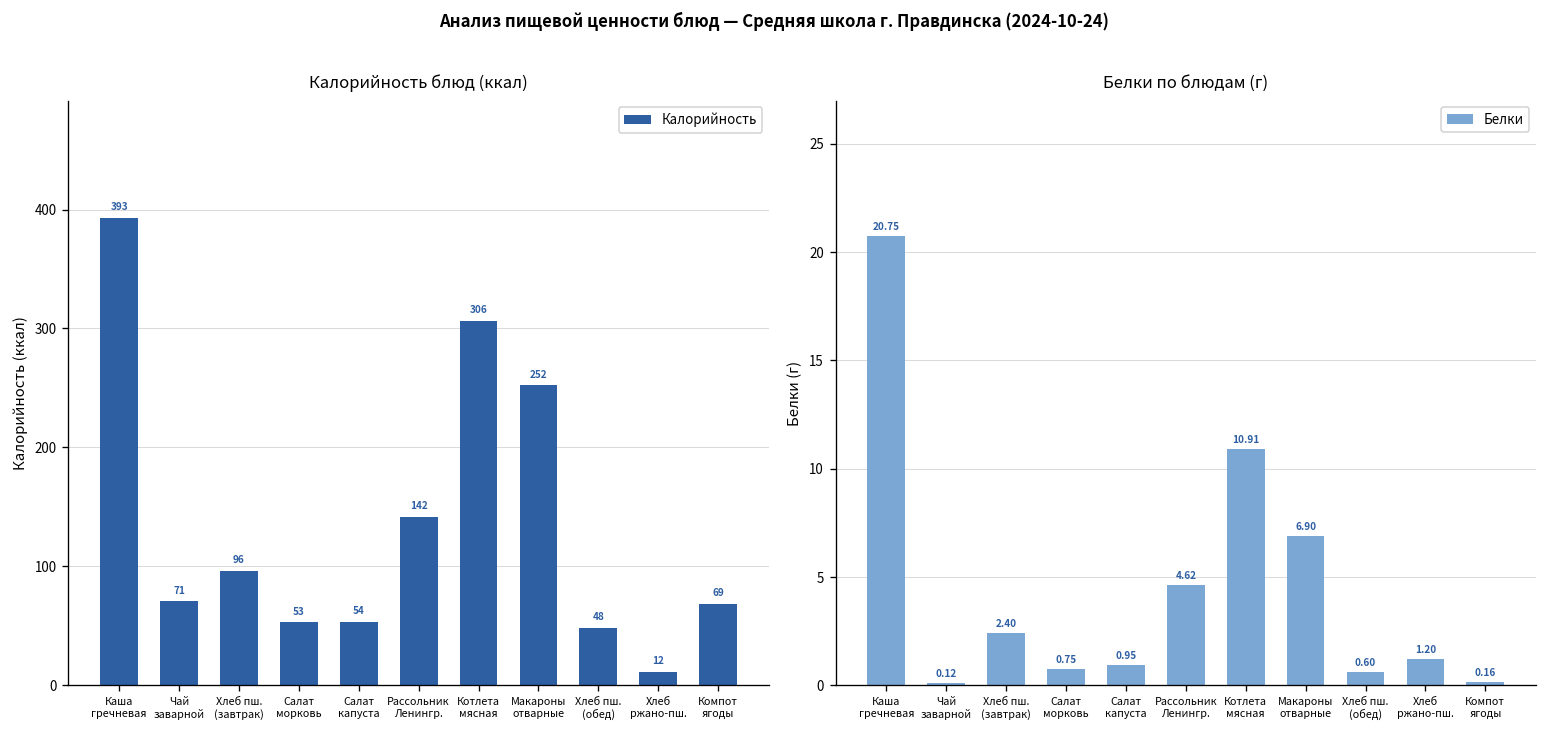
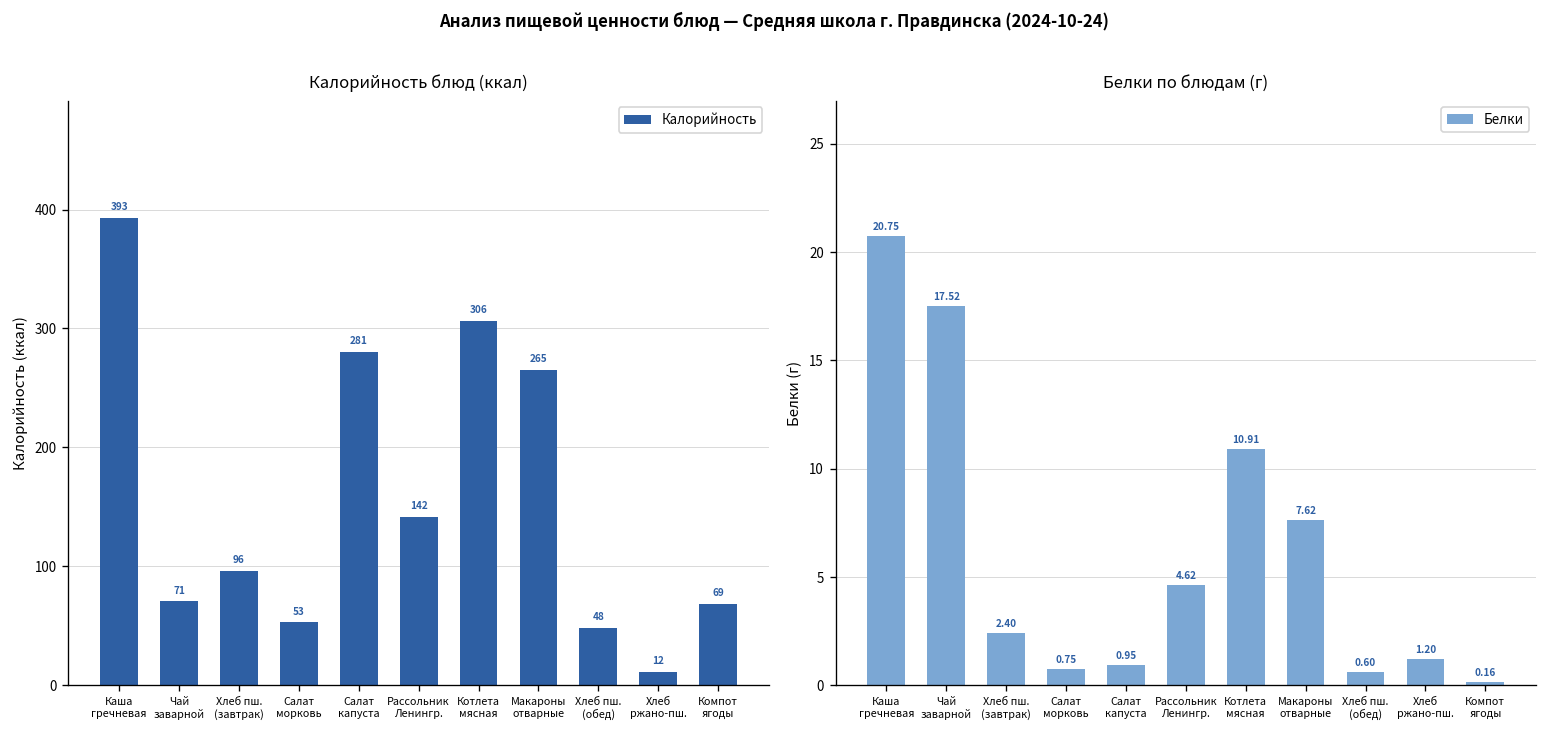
Калорийность блюд (ккал), Салат капуста: 54 -> 281
Калорийность блюд (ккал), Макароны отварные: 252 -> 265
Белки по блюдам (г), Чай заварной: 0.12 -> 17.52
Белки по блюдам (г), Макароны отварные: 6.90 -> 7.62
